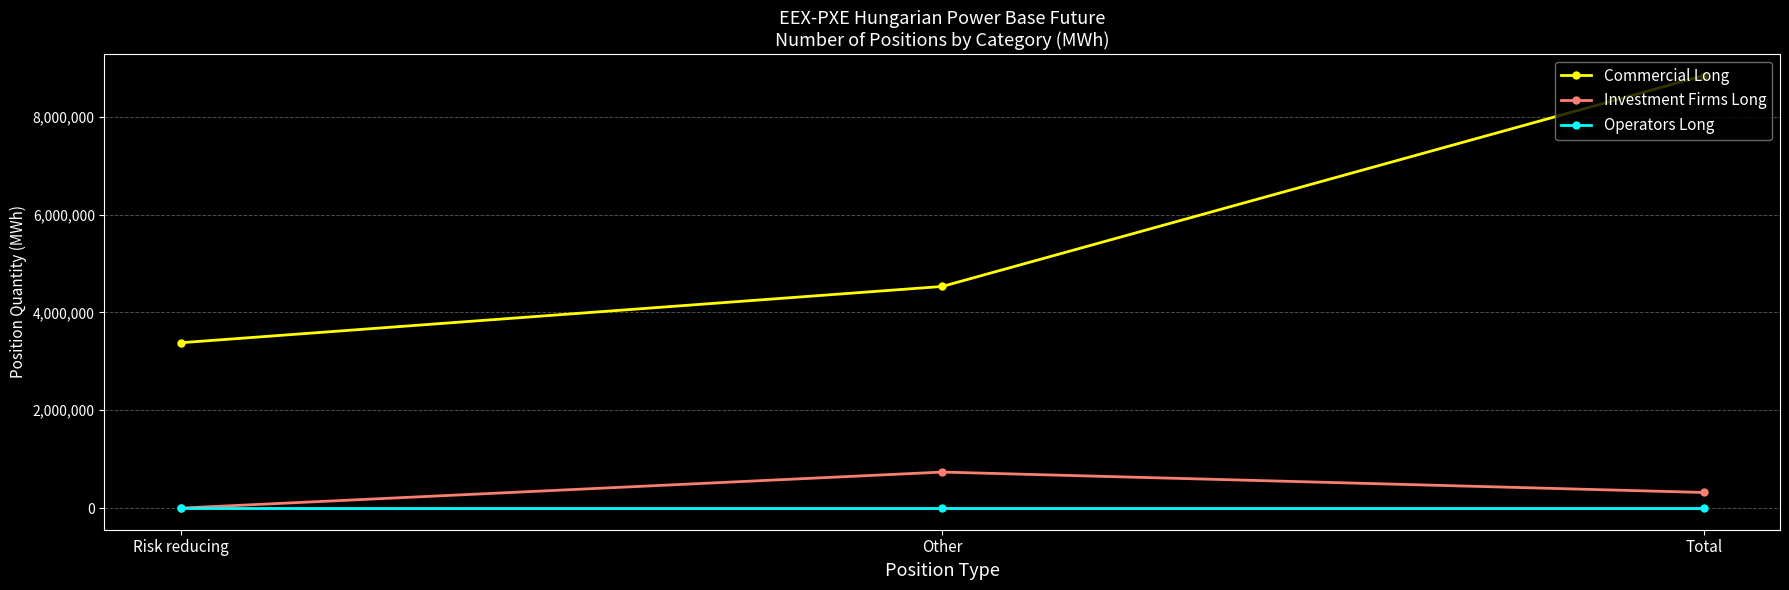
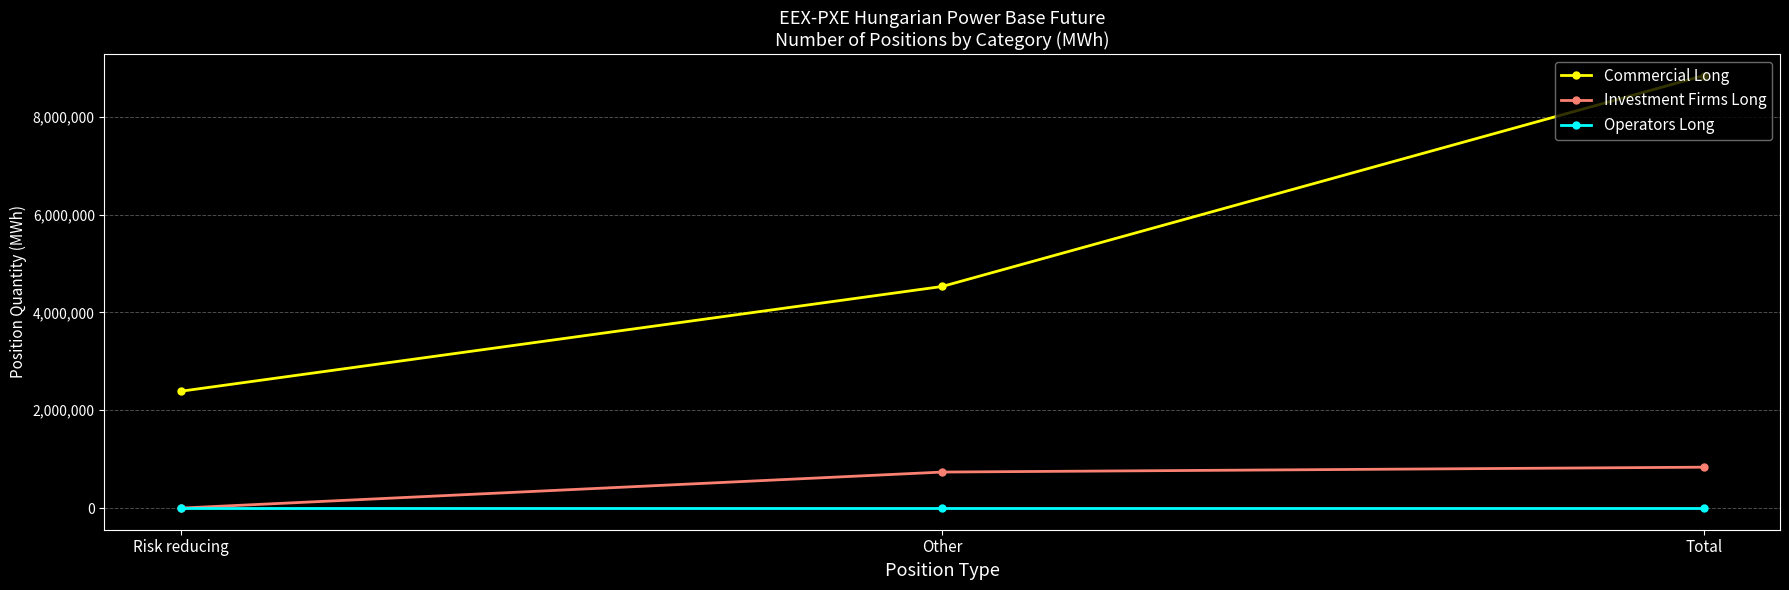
Commercial Long, Risk reducing: 3,400,000 -> 2,400,000
Investment Firms Long, Total: 300,000 -> 800,000
